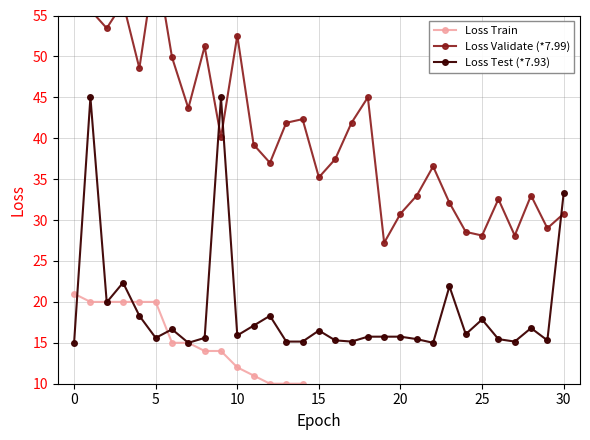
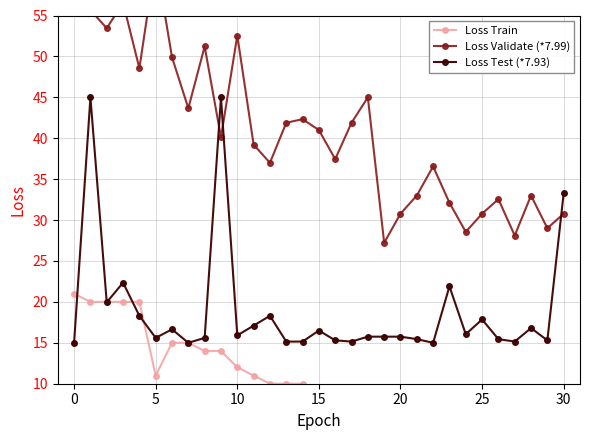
Loss Train, 5: 20 -> 11
Loss Validate (*7.99), 15: 35 -> 41
Loss Validate (*7.99), 25: 28 -> 31
